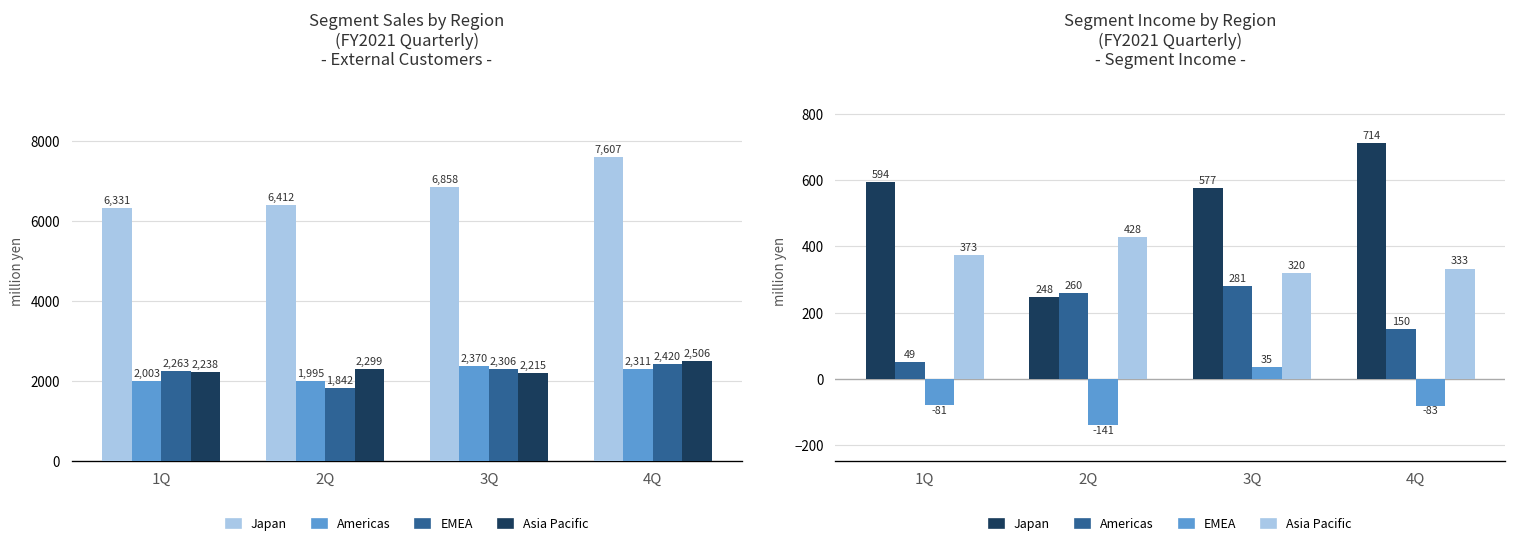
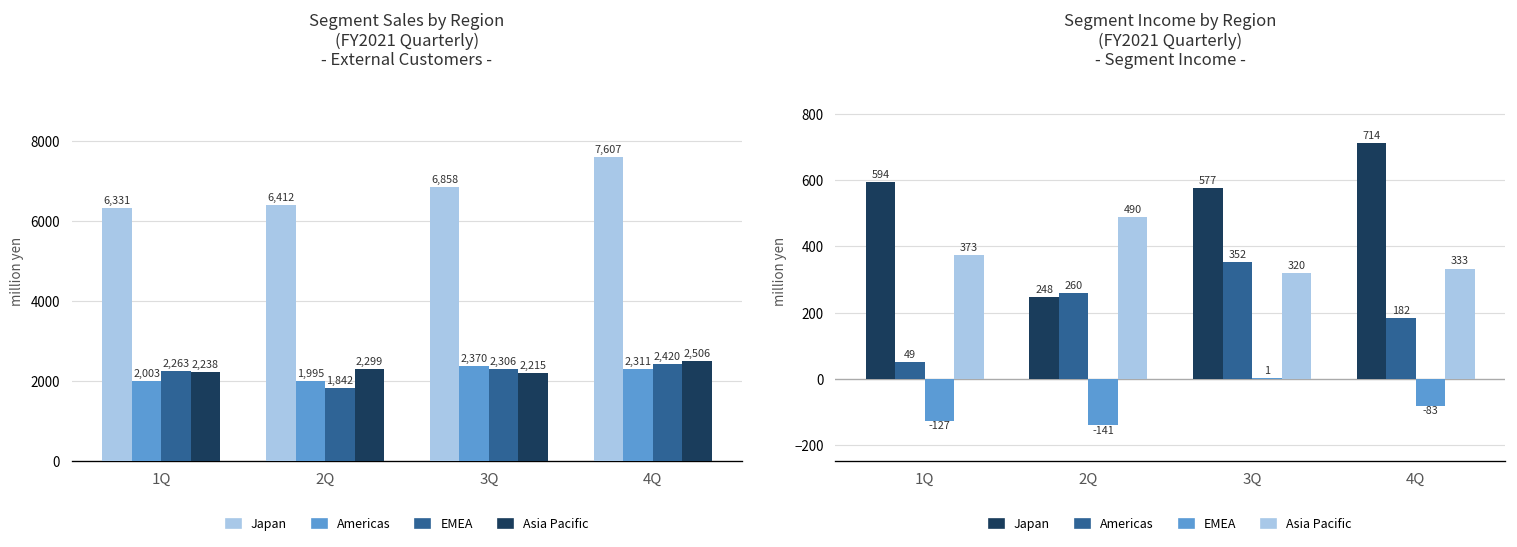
Segment Income by Region (FY2021 Quarterly) - Segment Income -, EMEA, 1Q: -81 -> -127
Segment Income by Region (FY2021 Quarterly) - Segment Income -, Asia Pacific, 2Q: 428 -> 490
Segment Income by Region (FY2021 Quarterly) - Segment Income -, Americas, 3Q: 281 -> 352
Segment Income by Region (FY2021 Quarterly) - Segment Income -, EMEA, 3Q: 35 -> 1
Segment Income by Region (FY2021 Quarterly) - Segment Income -, Americas, 4Q: 150 -> 182
